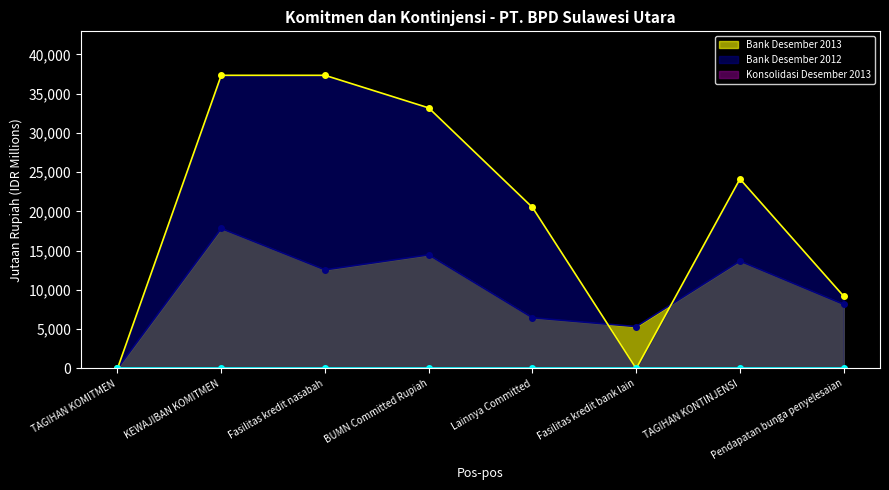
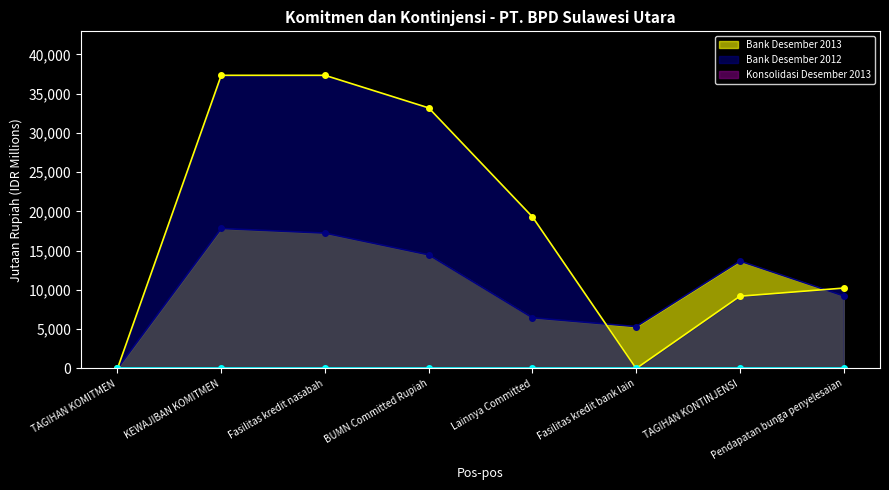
Bank Desember 2013, Fasilitas kredit nasabah: 13,000 -> 17,000
Bank Desember 2012, Lainnya Committed: 21,000 -> 19,000
Bank Desember 2012, TAGIHAN KONTINJENSI: 24,000 -> 9,000
Bank Desember 2013, Pendapatan bunga penyelesaian: 8,000 -> 9,000
Bank Desember 2012, Pendapatan bunga penyelesaian: 9,000 -> 10,000
